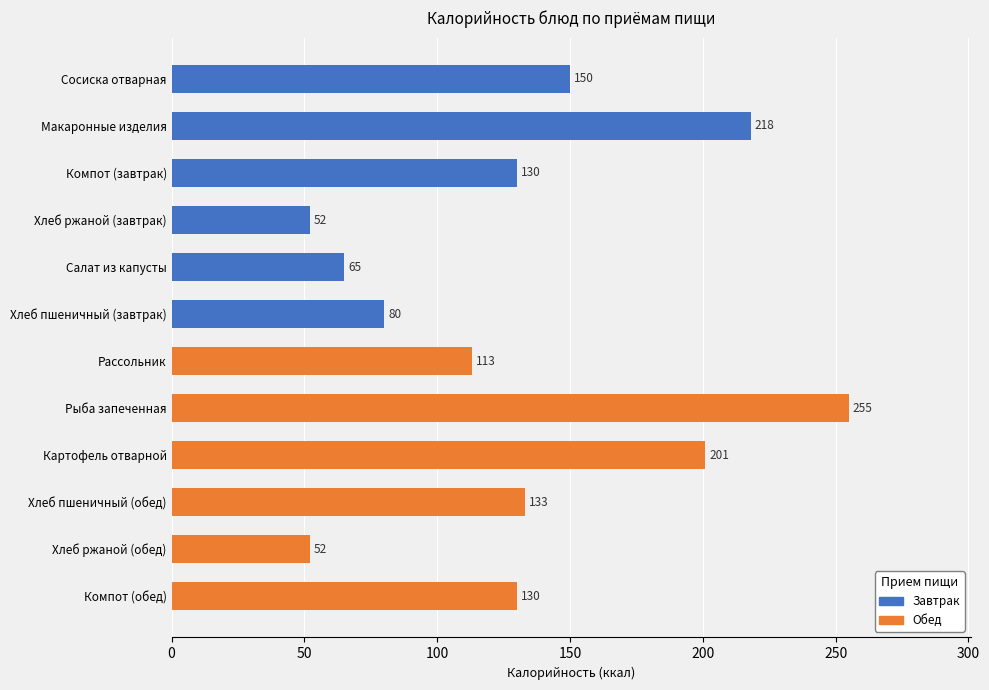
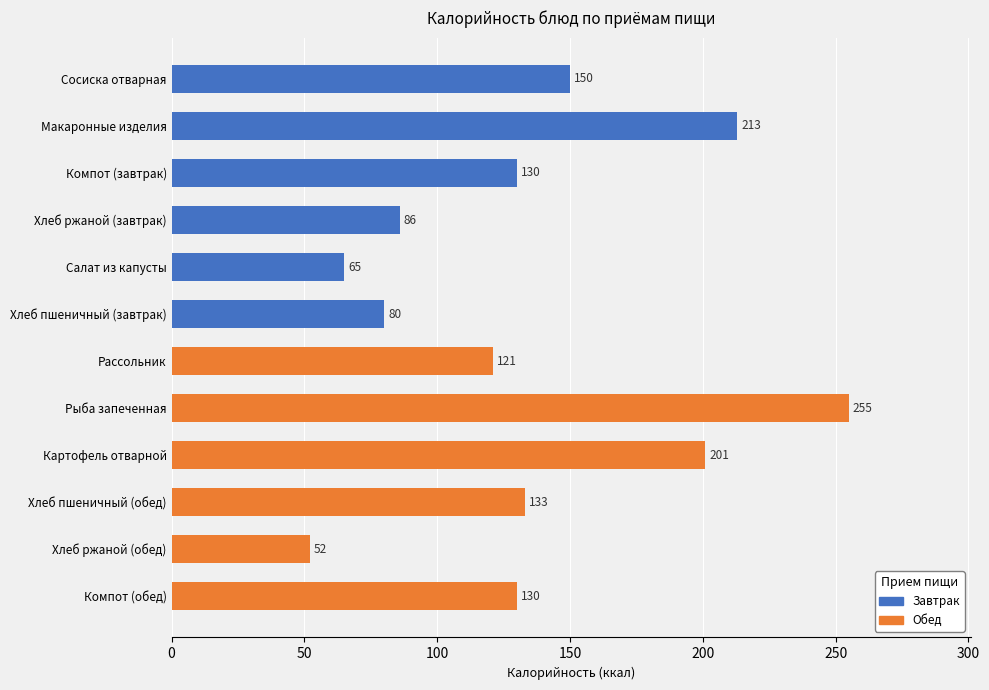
Макаронные изделия: 218 -> 213
Хлеб ржаной (завтрак): 52 -> 86
Рассольник: 113 -> 121
